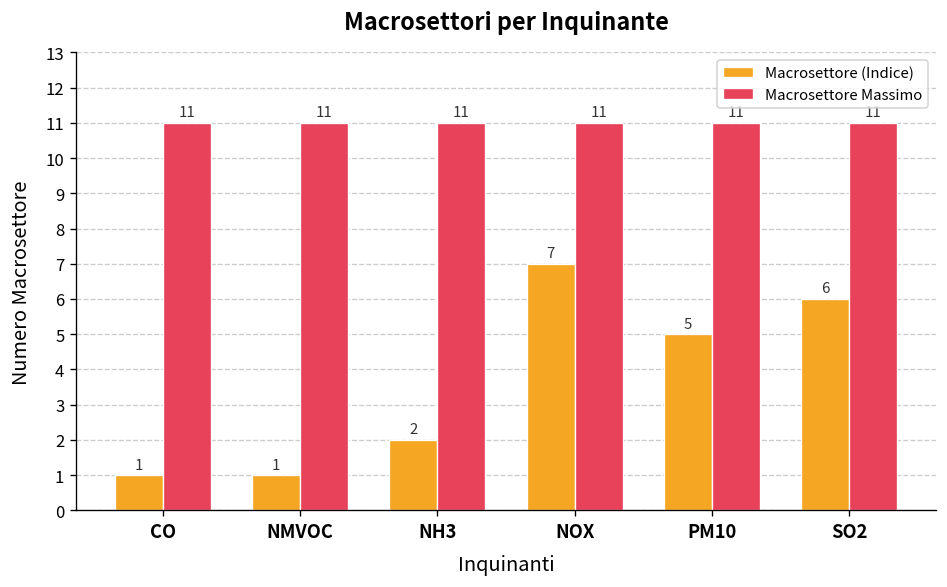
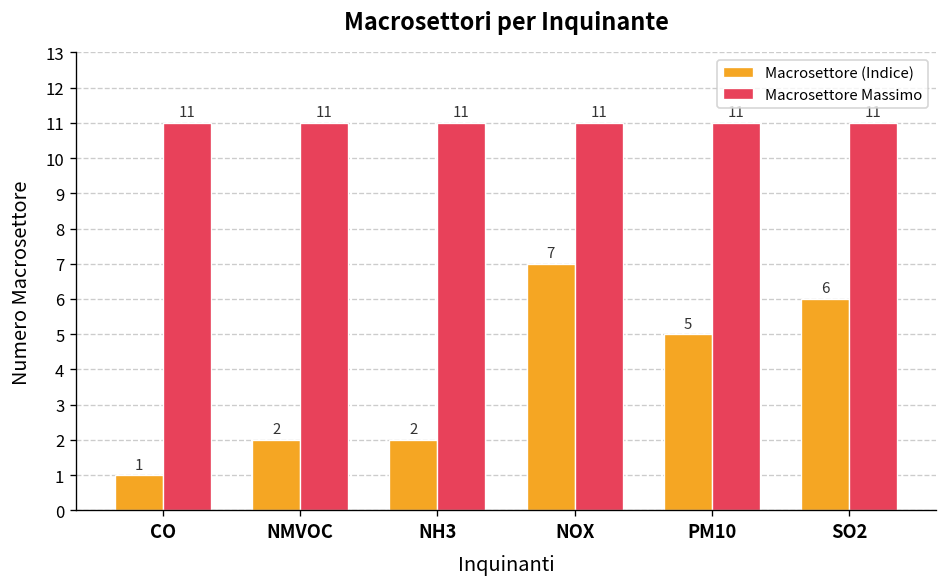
Macrosettore (Indice), NMVOC: 1 -> 2
